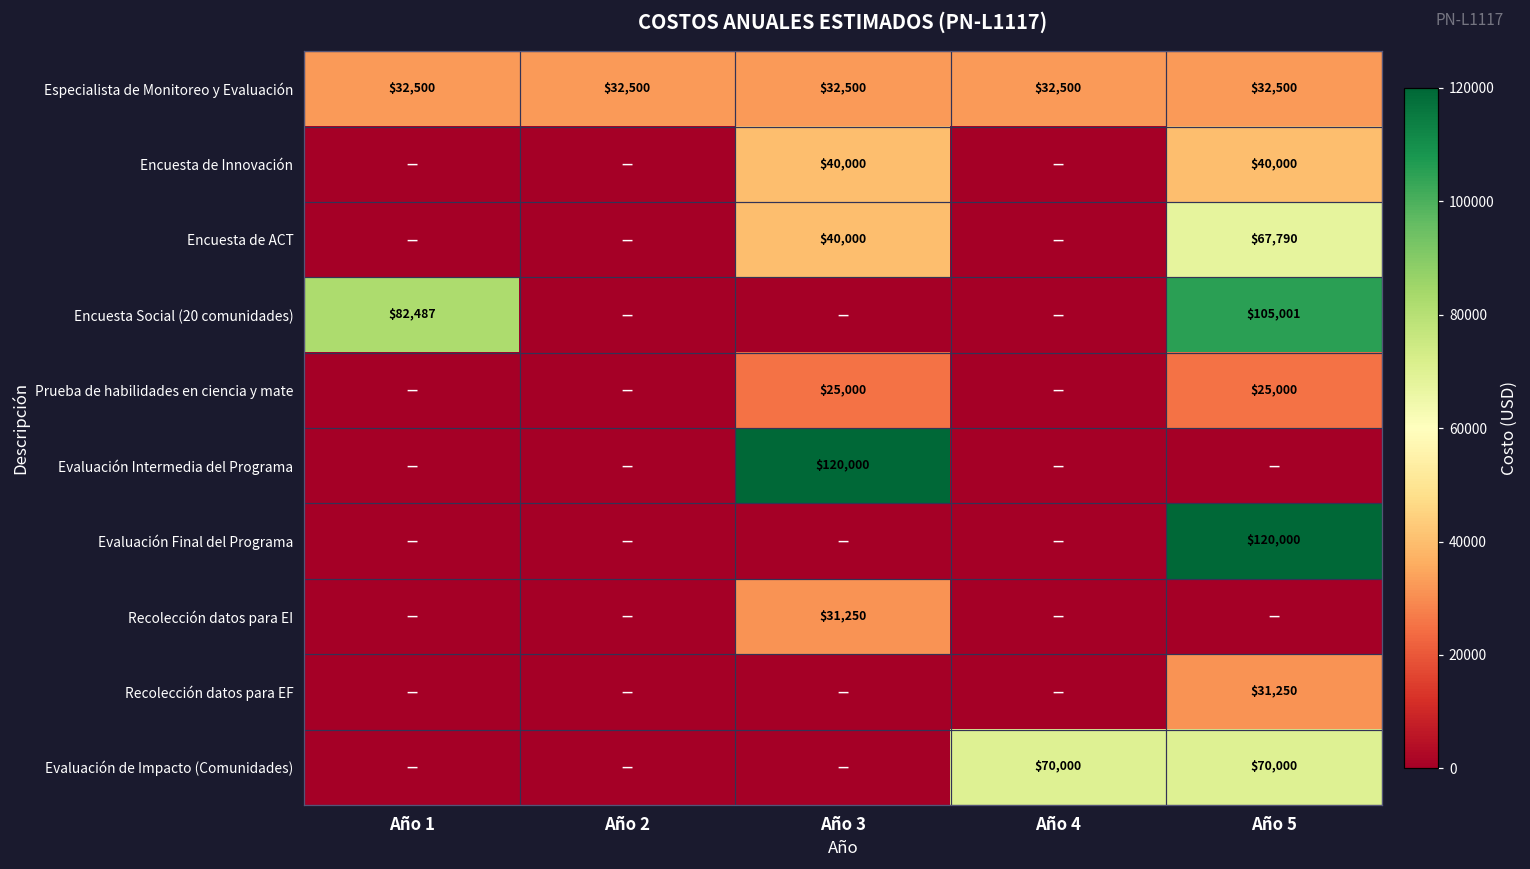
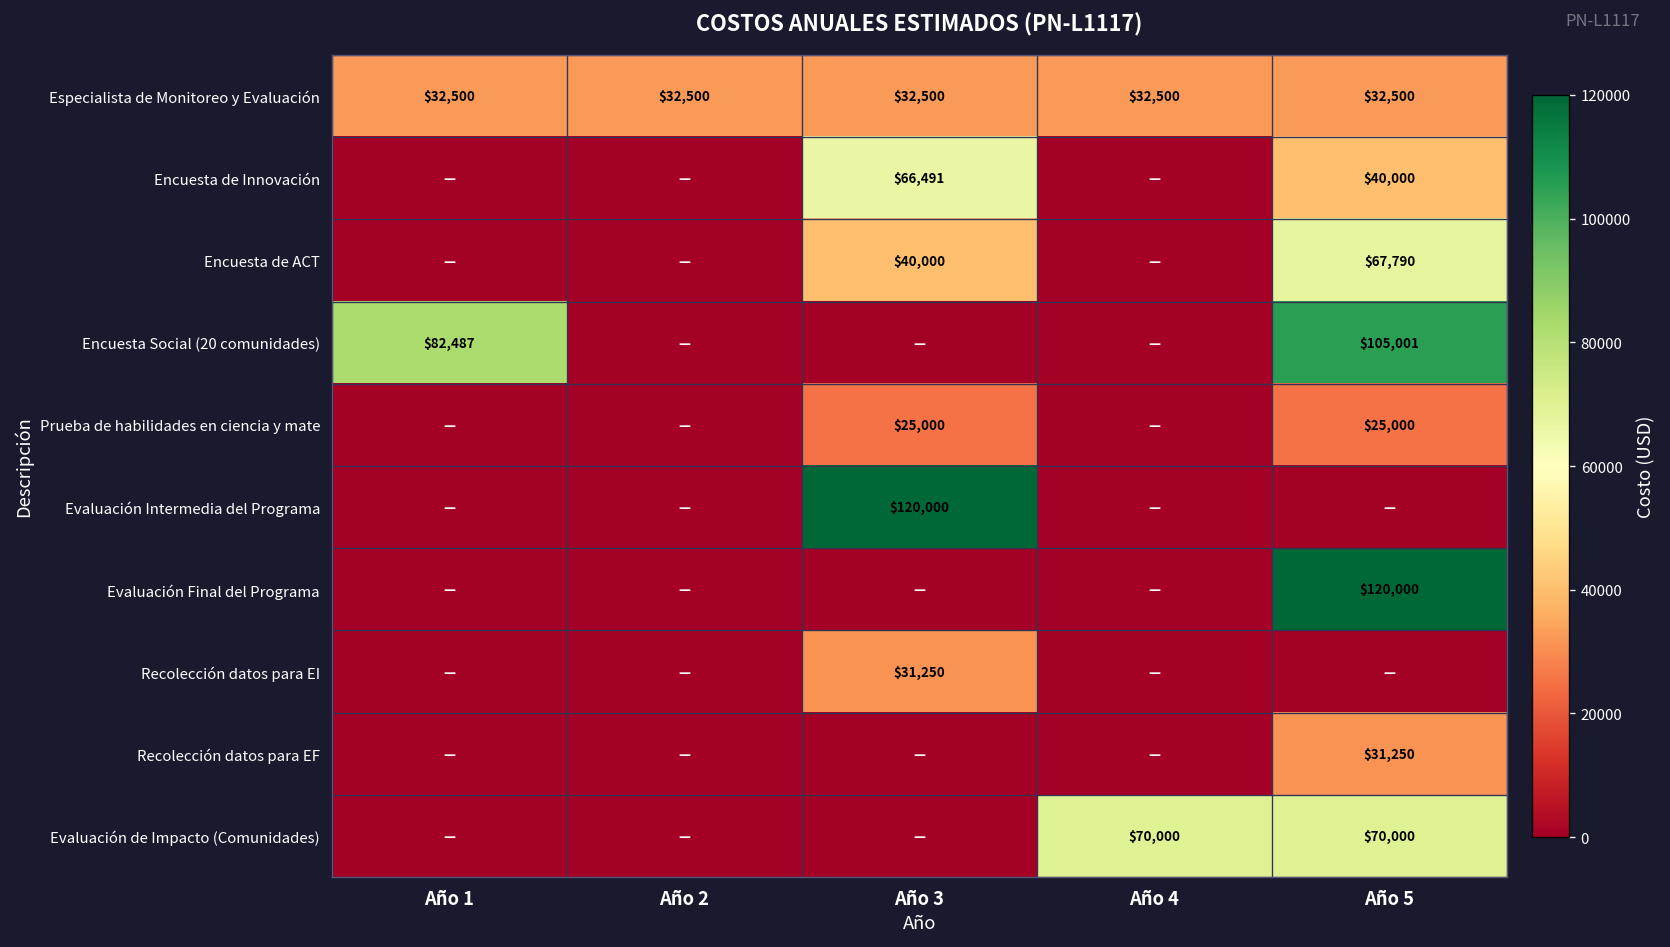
Encuesta de Innovación, Año 3: $40,000 -> $66,491
